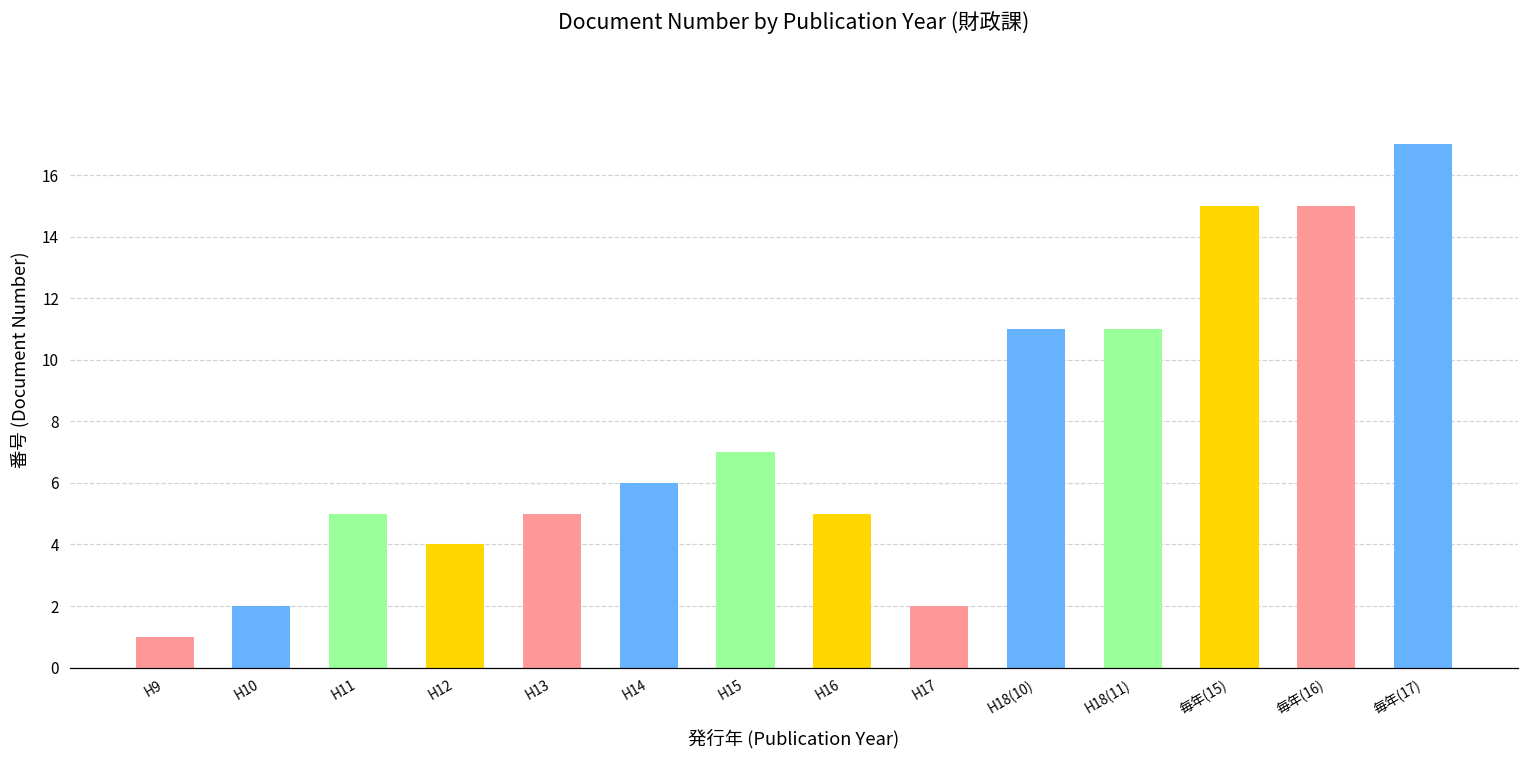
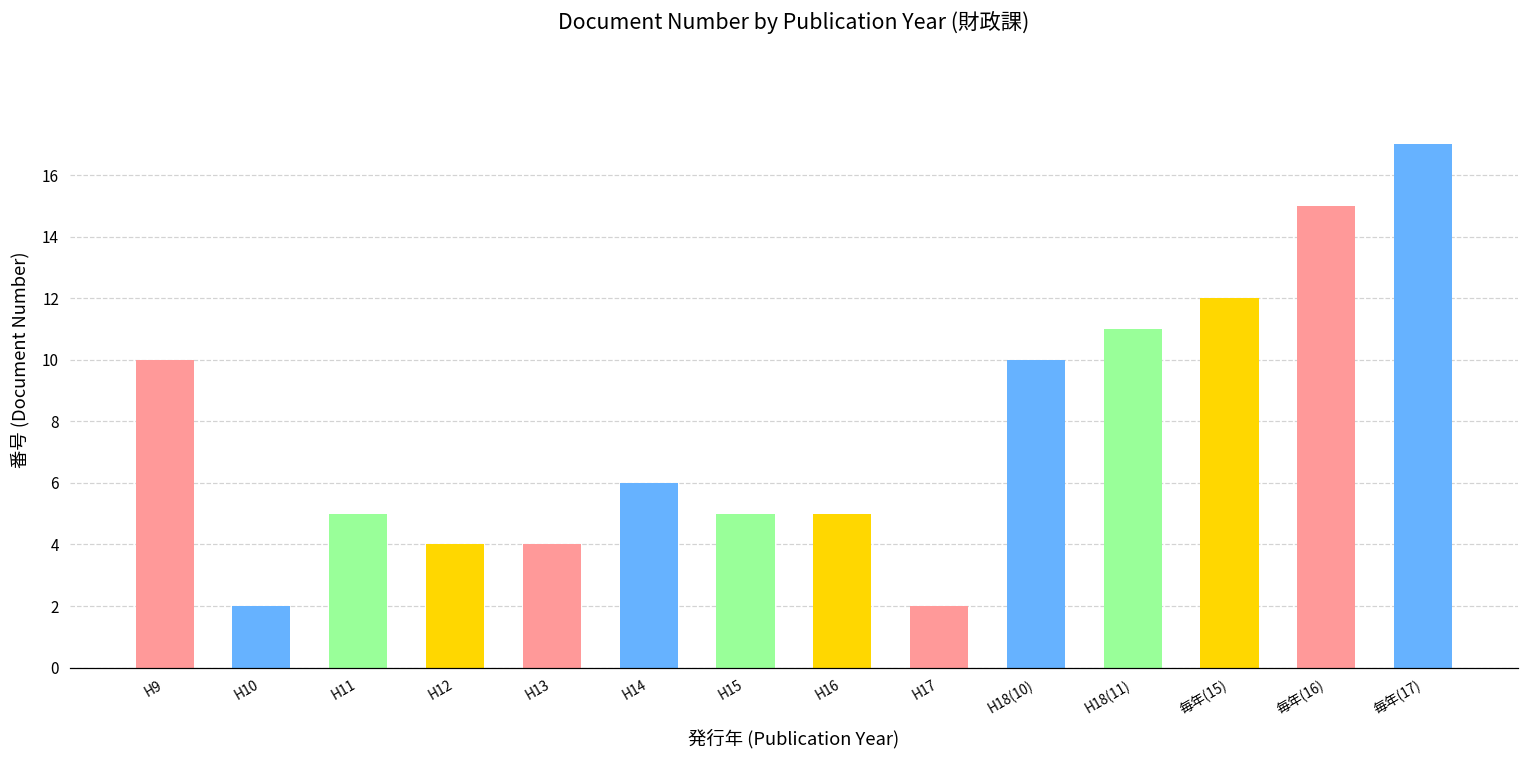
H9: 1 -> 10
H13: 5 -> 4
H15: 7 -> 5
H18(10): 11 -> 10
毎年(15): 15 -> 12
